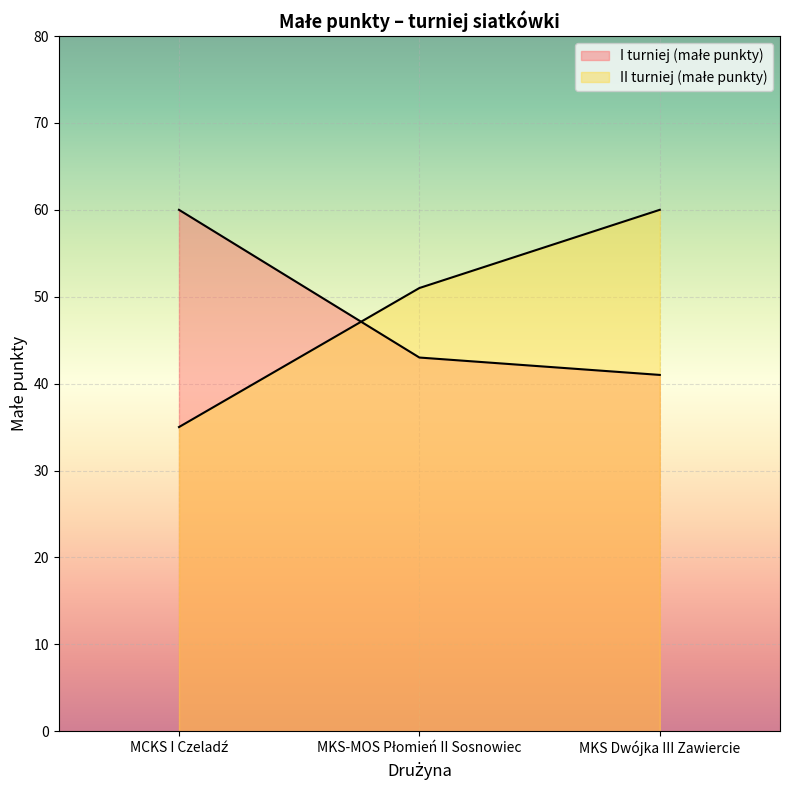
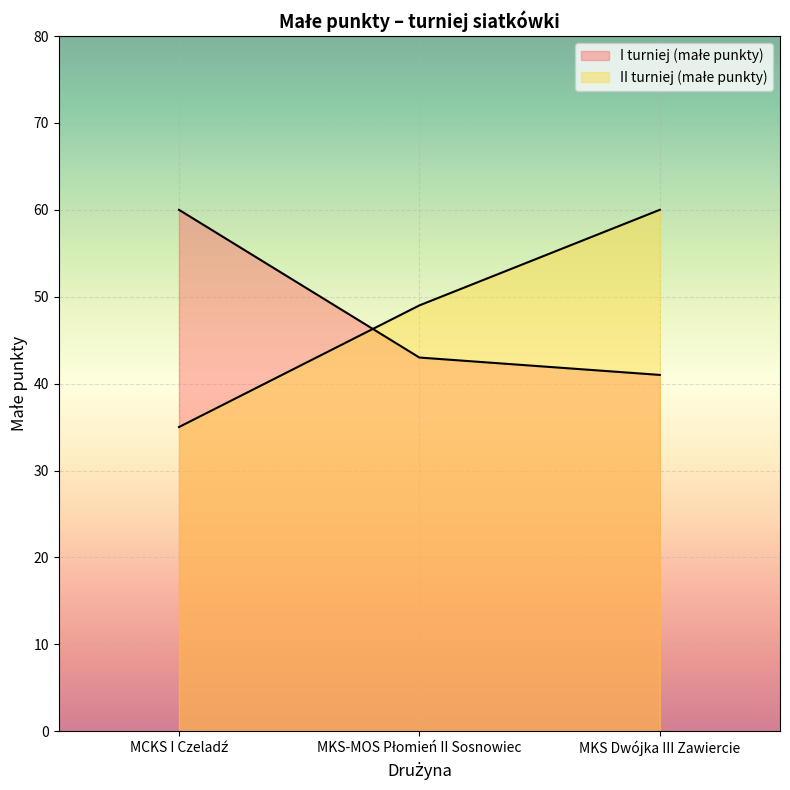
II turniej (małe punkty), MKS-MOS Płomień II Sosnowiec: 51 -> 49
